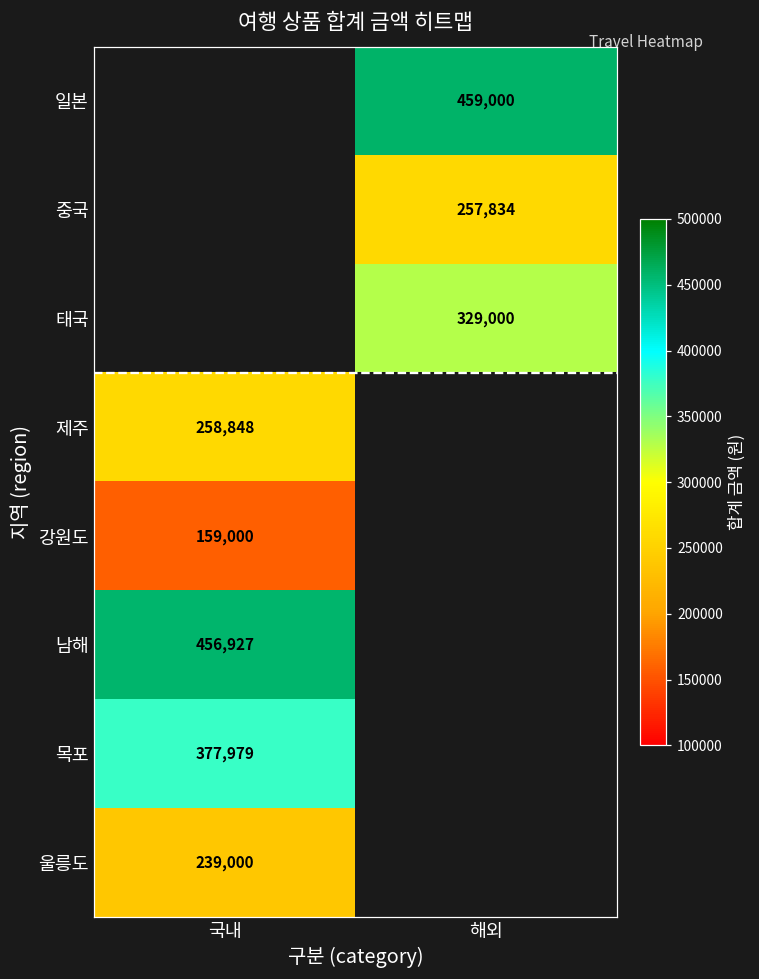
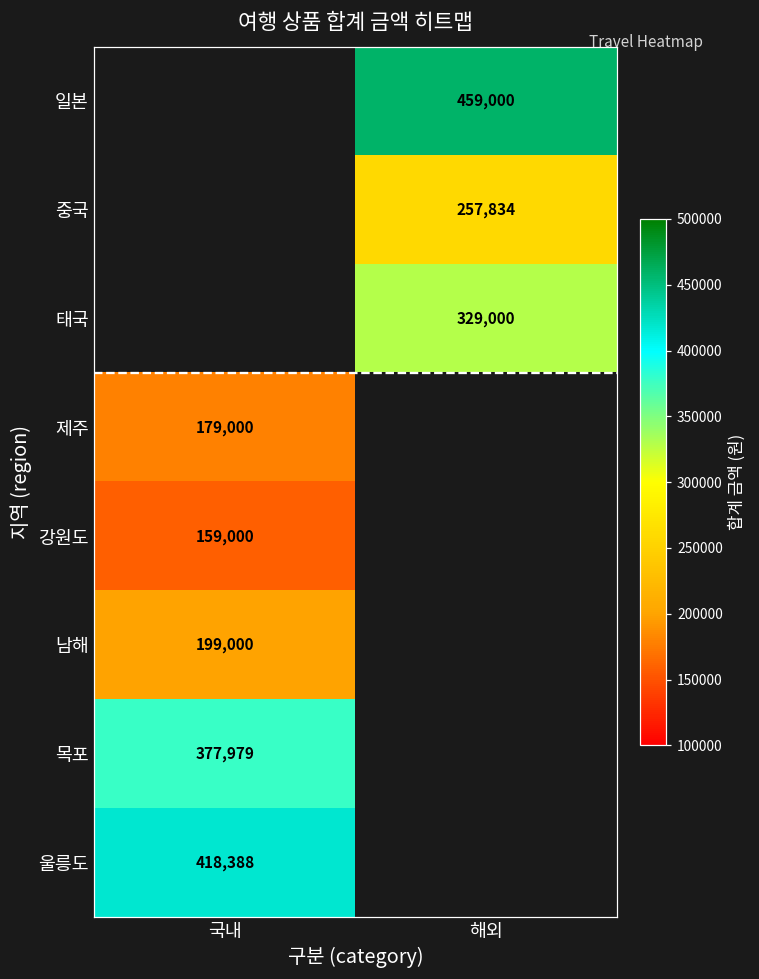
제주, 국내: 258,848 -> 179,000
남해, 국내: 456,927 -> 199,000
울릉도, 국내: 239,000 -> 418,388
